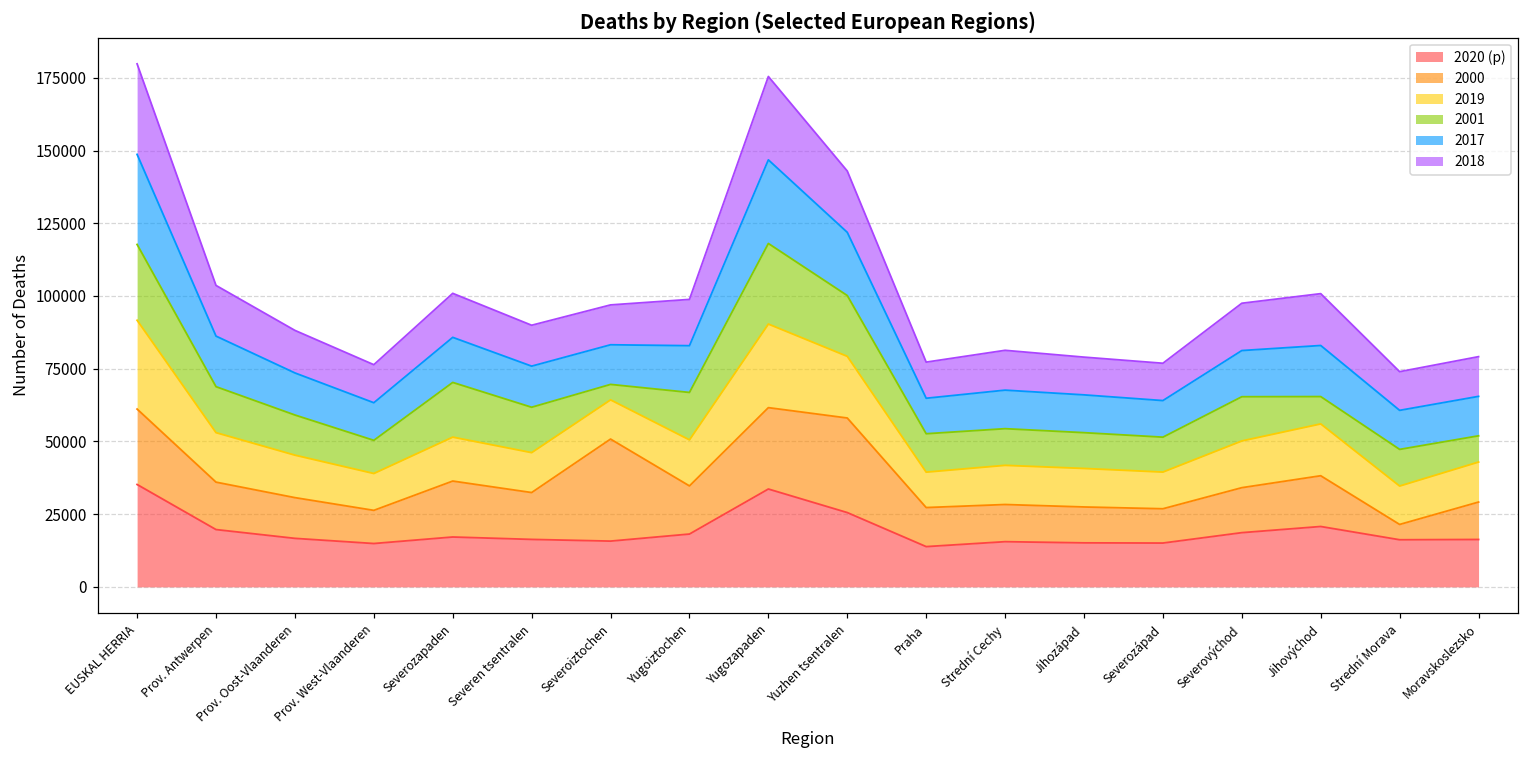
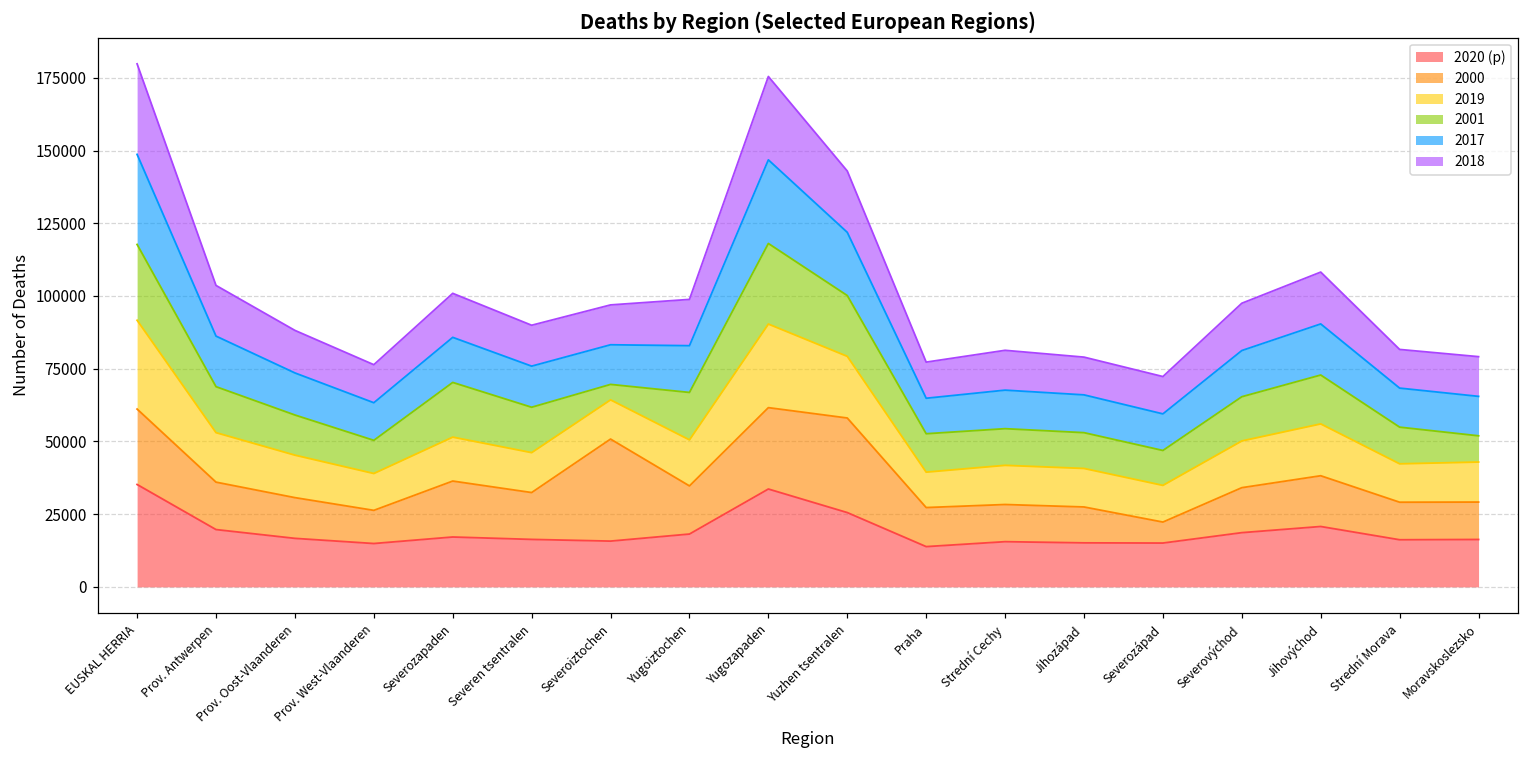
2000, Severozápad: 12000 -> 7000
2001, Jihovýchod: 9000 -> 17000
2000, Strední Morava: 5000 -> 13000
